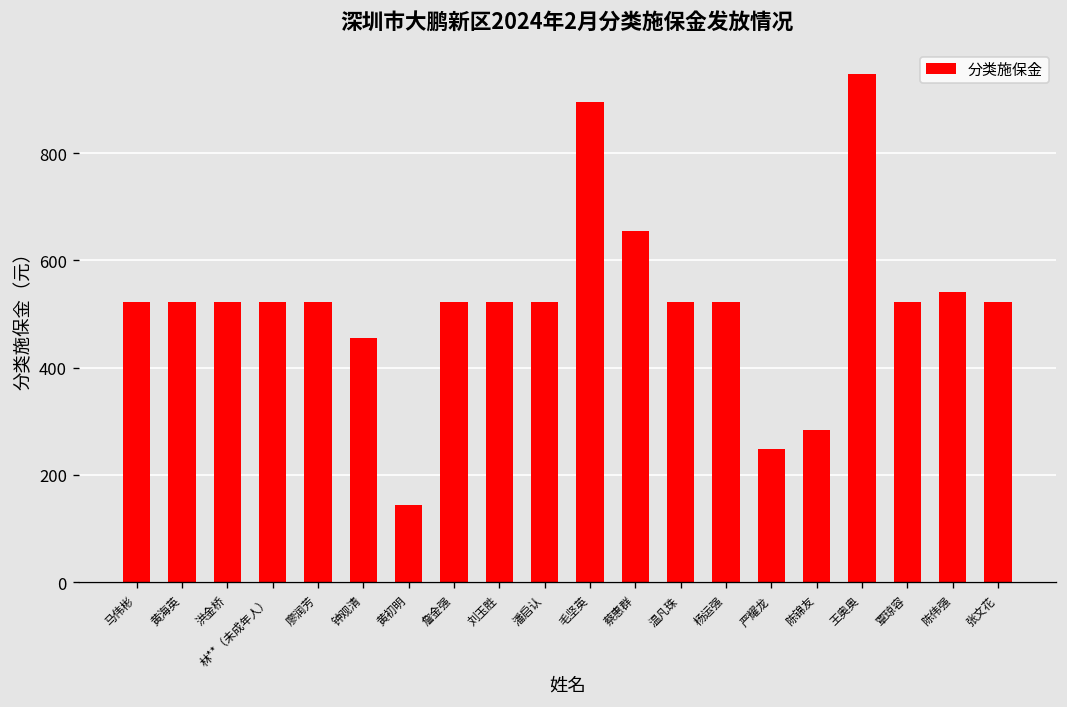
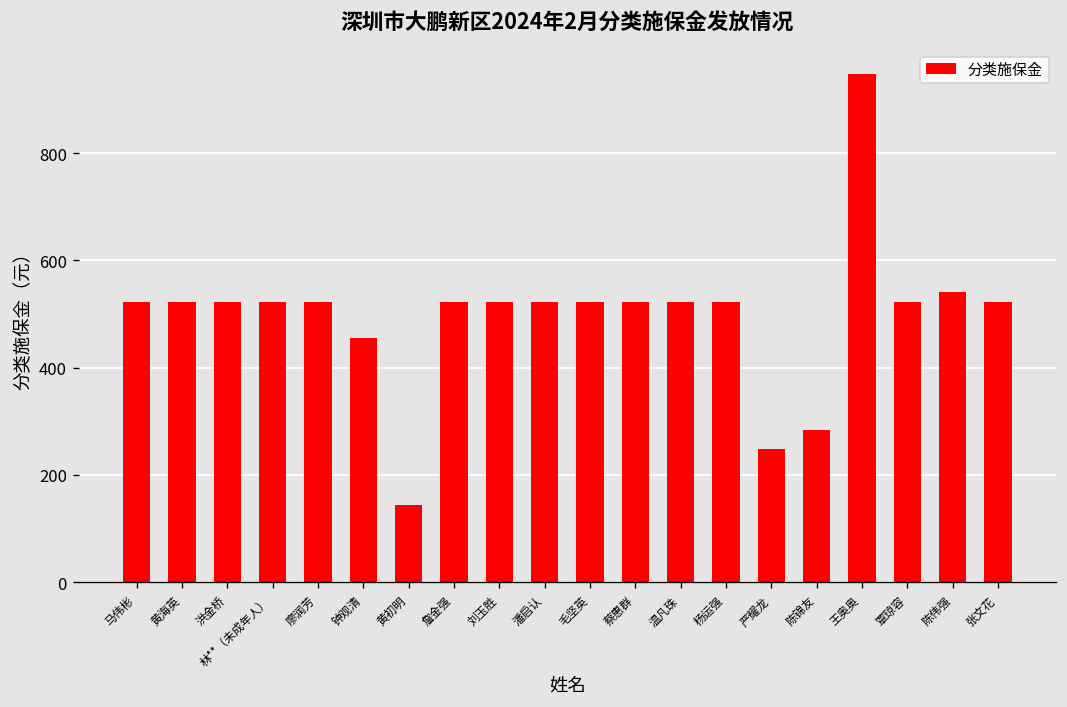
毛坚英: 900 -> 520
蔡惠群: 660 -> 520
